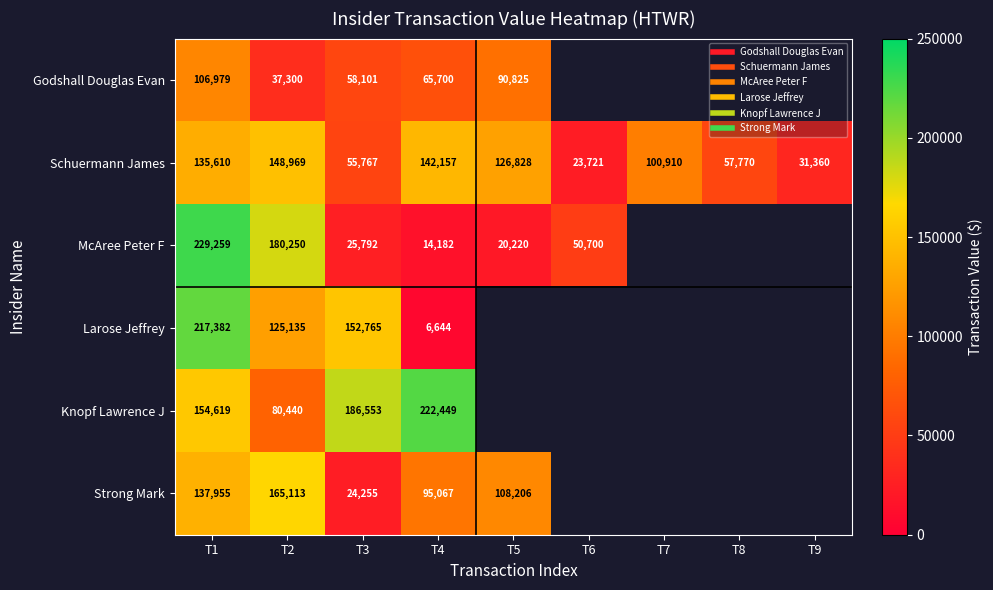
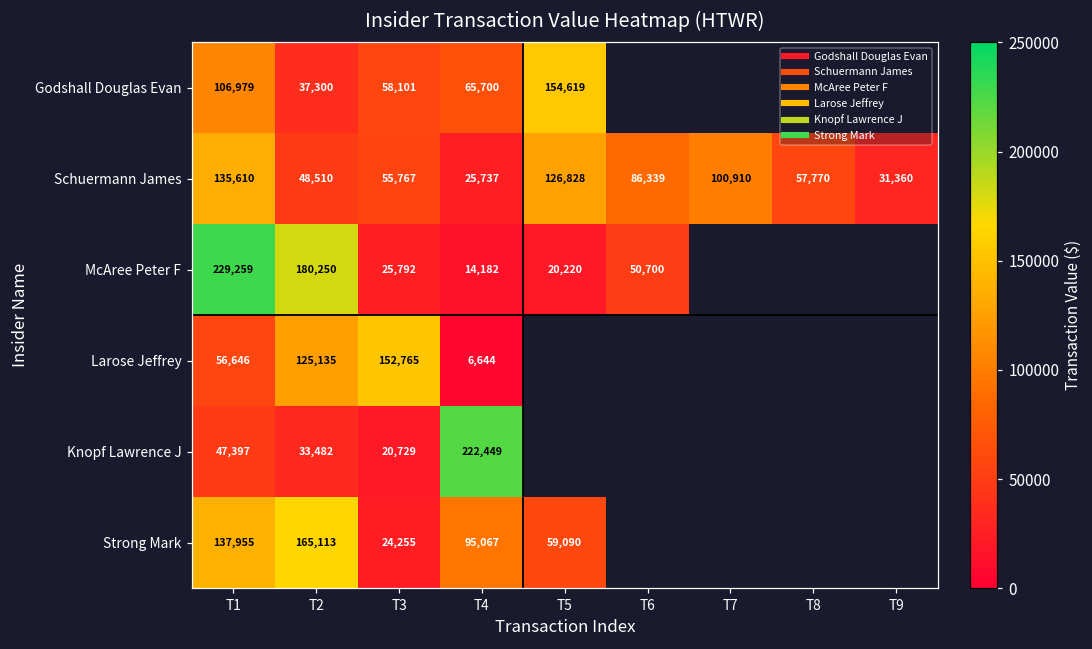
Godshall Douglas Evan, T5: 90,825 -> 154,619
Schuermann James, T2: 148,969 -> 48,510
Schuermann James, T4: 142,157 -> 25,737
Schuermann James, T6: 23,721 -> 86,339
Larose Jeffrey, T1: 217,382 -> 56,646
Knopf Lawrence J, T1: 154,619 -> 47,397
Knopf Lawrence J, T2: 80,440 -> 33,482
Knopf Lawrence J, T3: 186,553 -> 20,729
Strong Mark, T5: 108,206 -> 59,090
